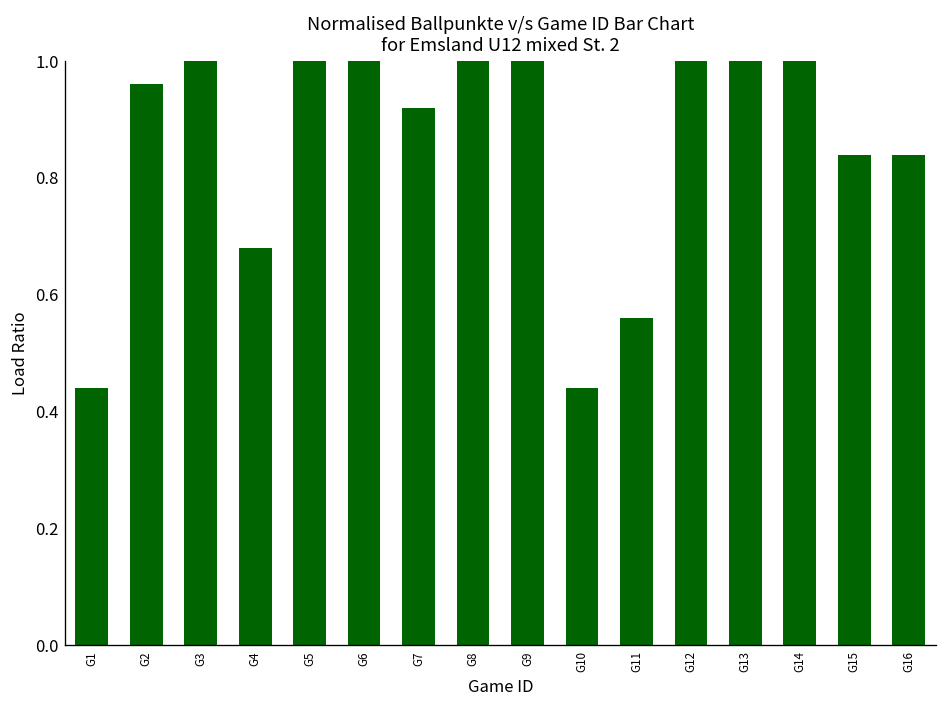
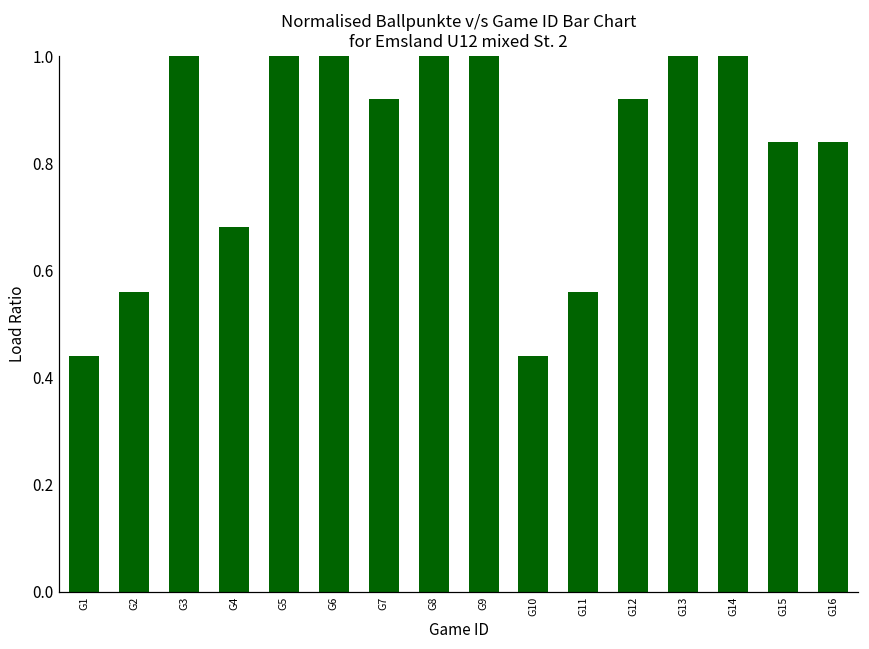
G2: 0.96 -> 0.56
G12: 1.00 -> 0.92
